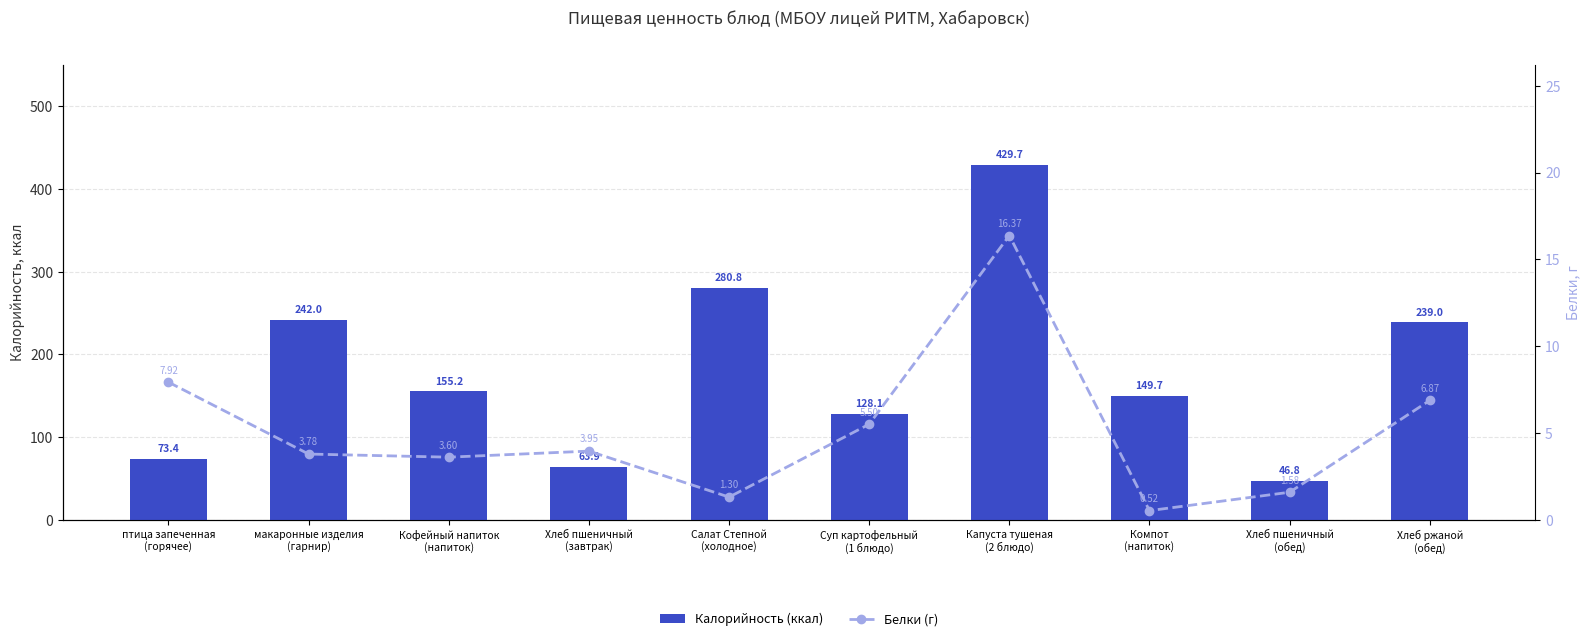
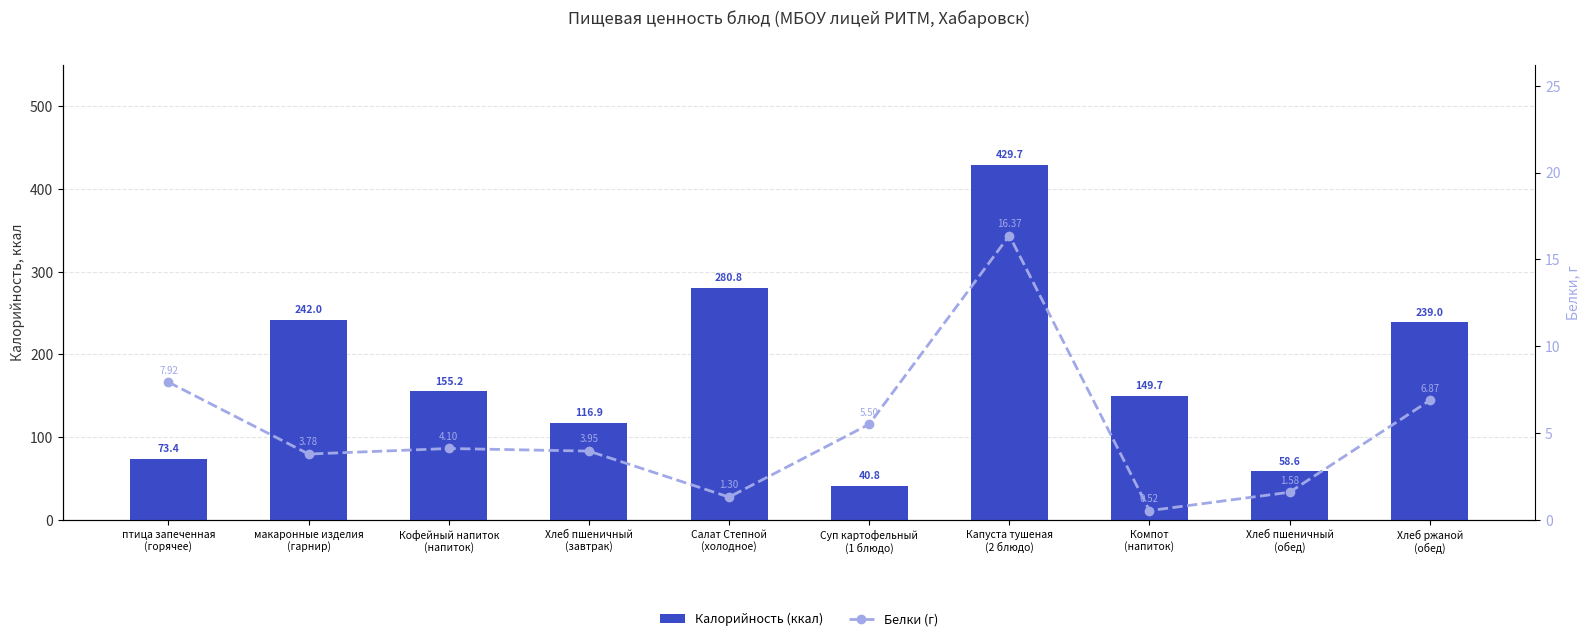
Калорийность (ккал), Хлеб пшеничный (завтрак): 63.9 -> 116.9
Калорийность (ккал), Суп картофельный (1 блюдо): 128.1 -> 40.8
Калорийность (ккал), Хлеб пшеничный (обед): 46.8 -> 58.6
Белки (г), Кофейный напиток (напиток): 3.60 -> 4.10
